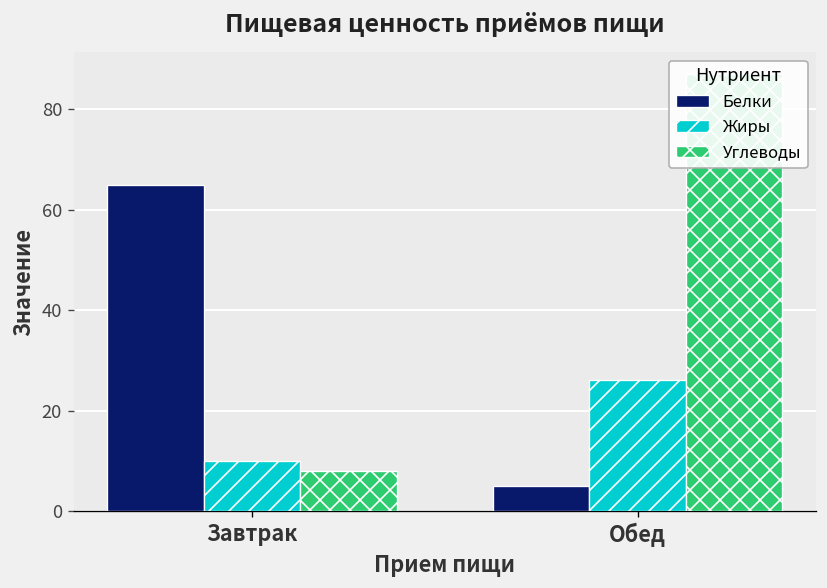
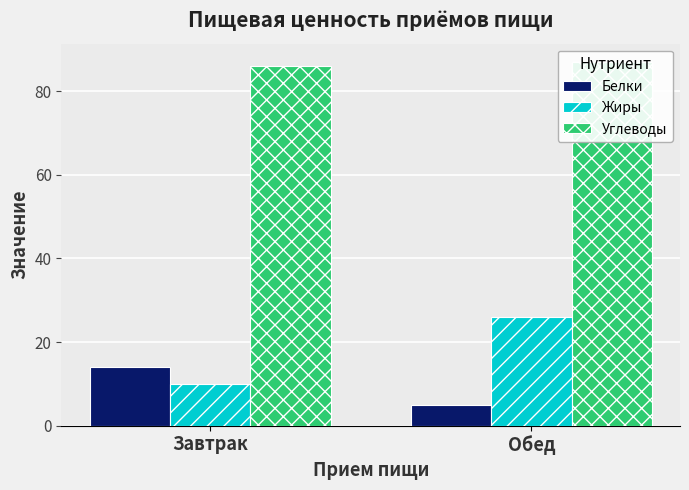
Белки, Завтрак: 65 -> 14
Углеводы, Завтрак: 8 -> 86
